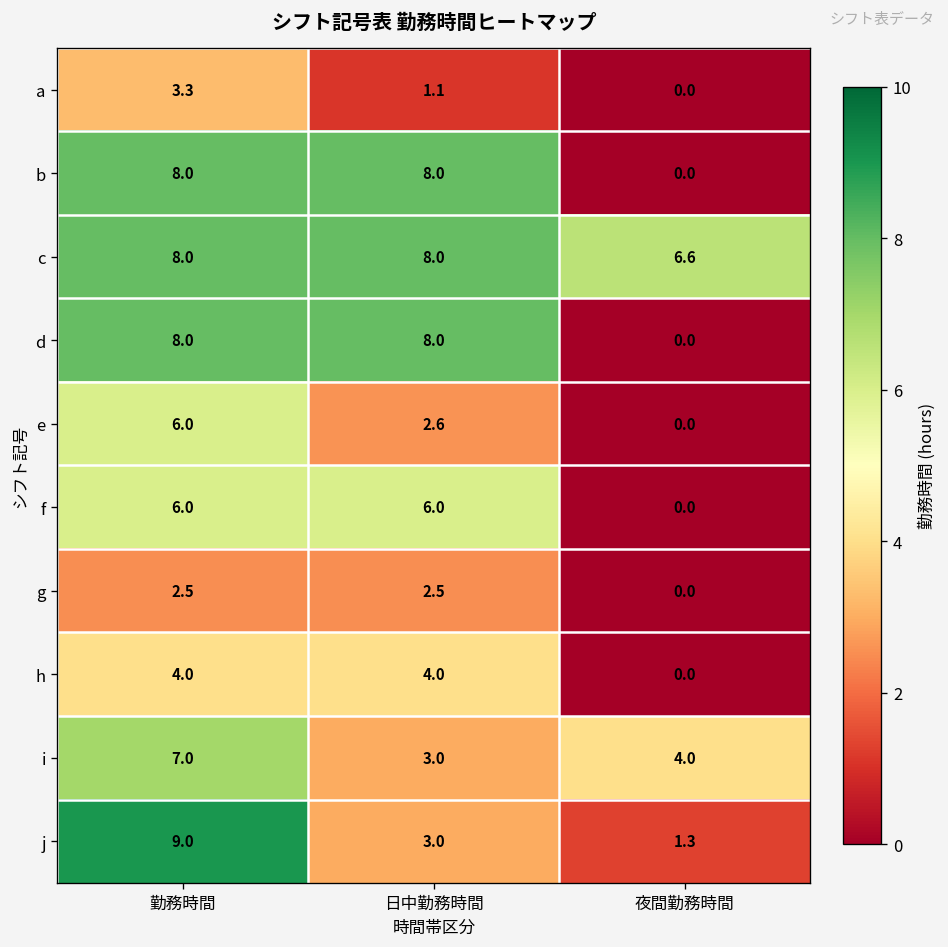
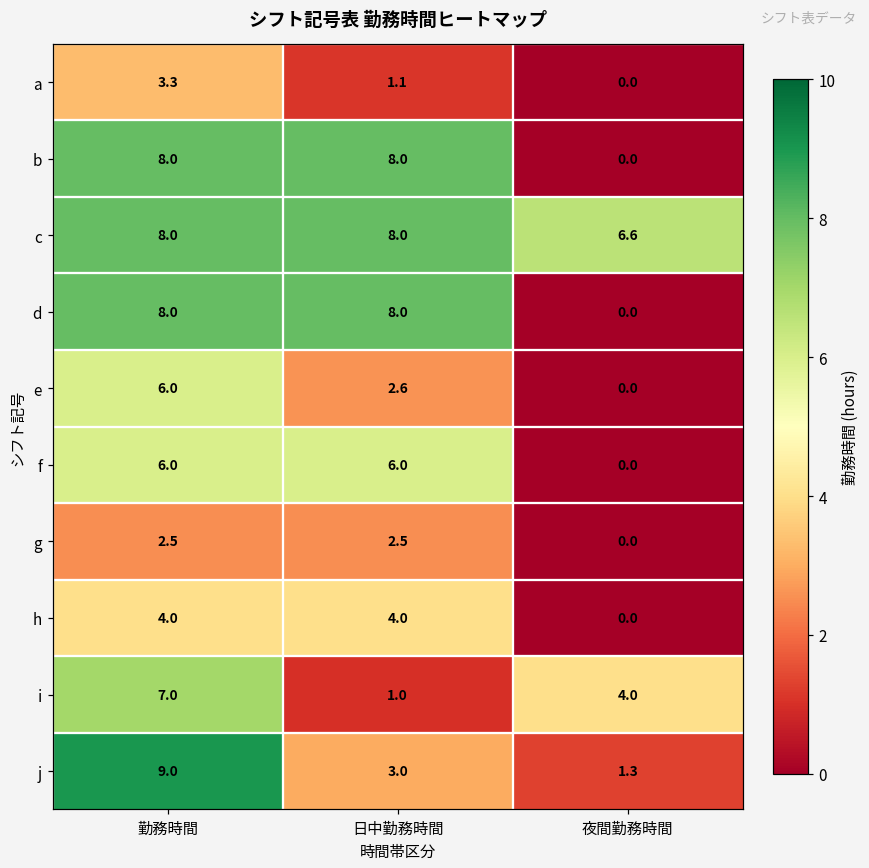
i, 日中勤務時間: 3.0 -> 1.0
